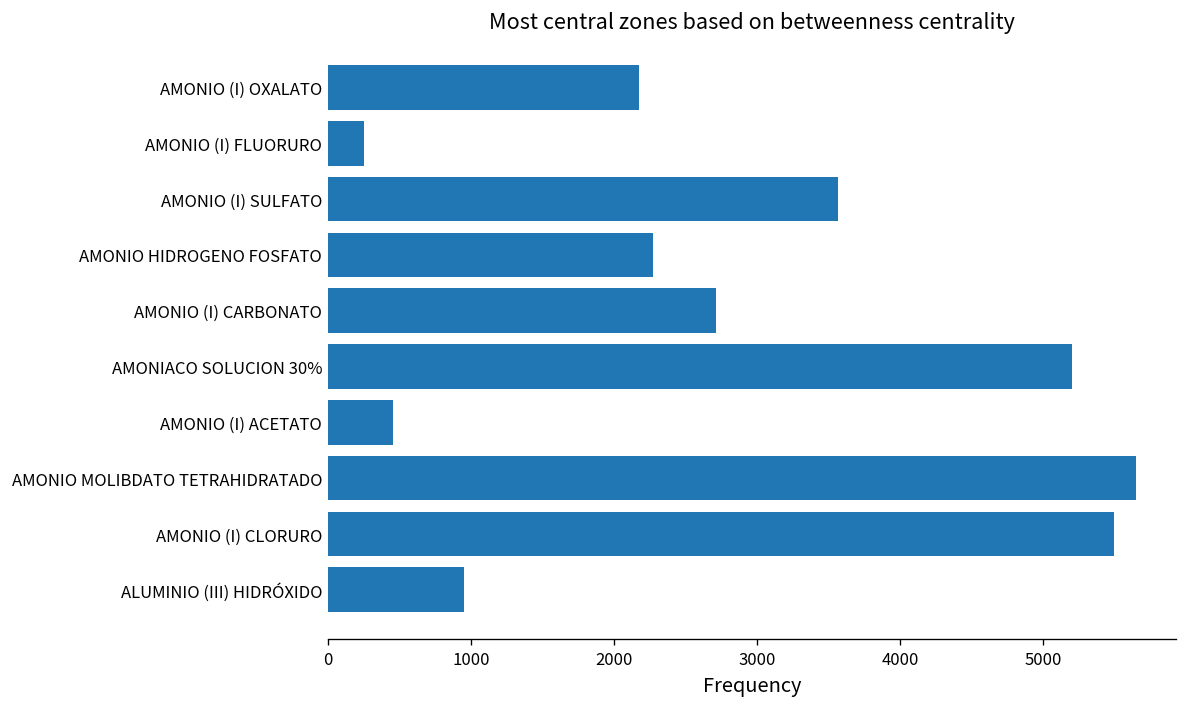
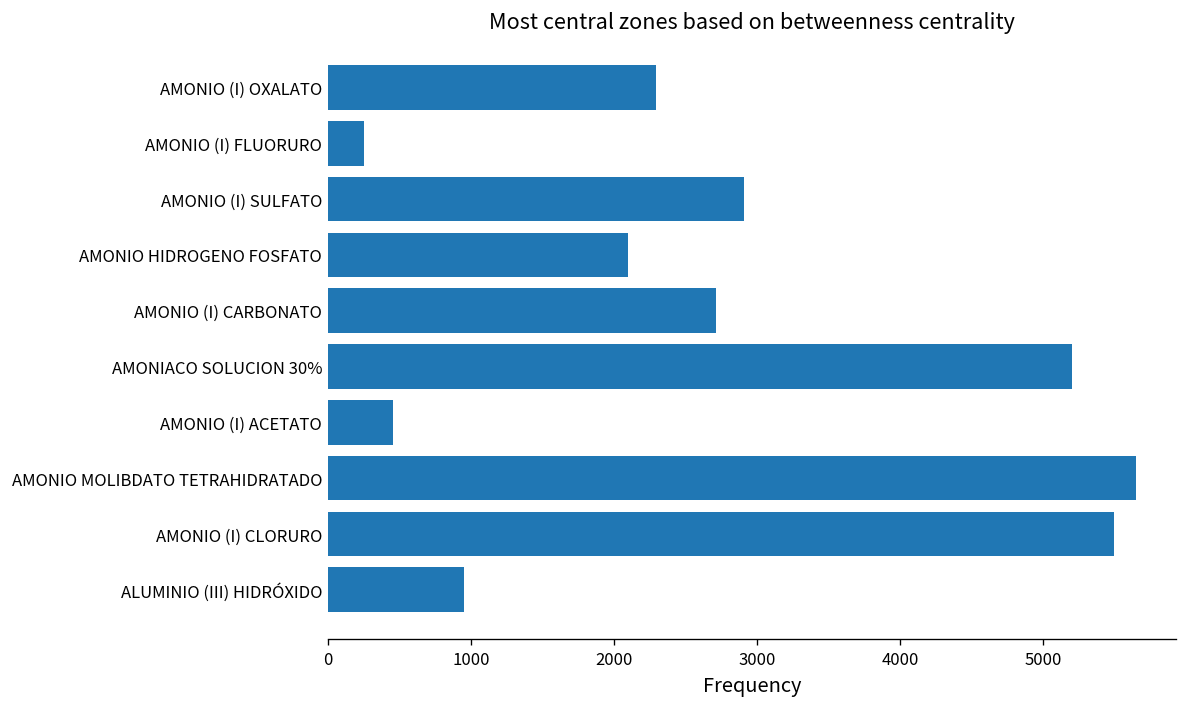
AMONIO (I) OXALATO: 2180 -> 2290
AMONIO (I) SULFATO: 3570 -> 2910
AMONIO HIDROGENO FOSFATO: 2270 -> 2100
